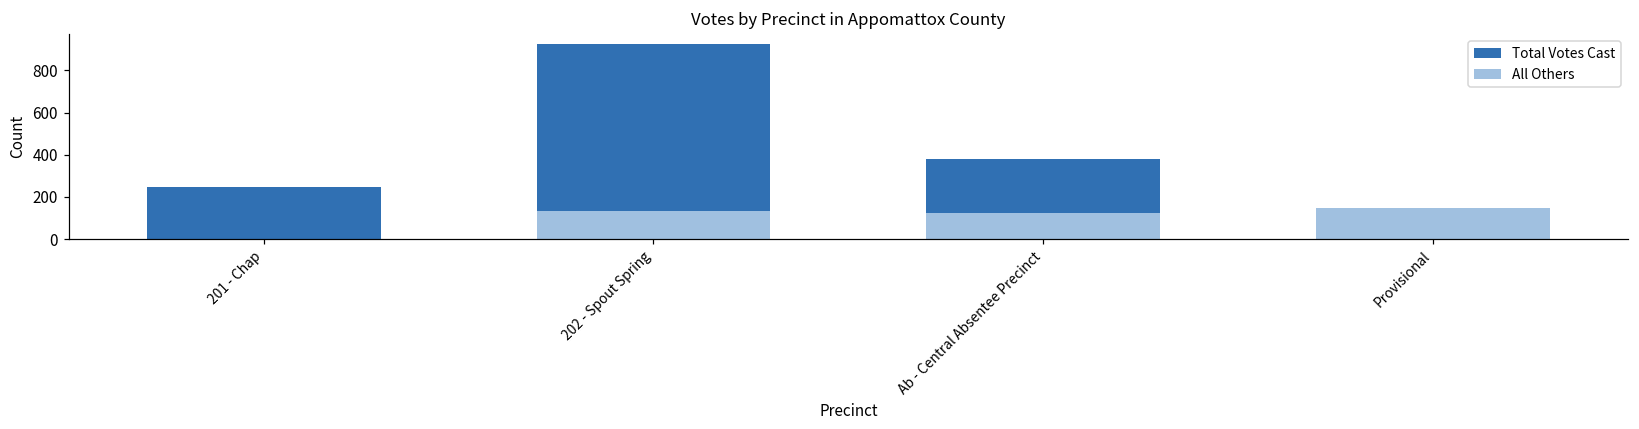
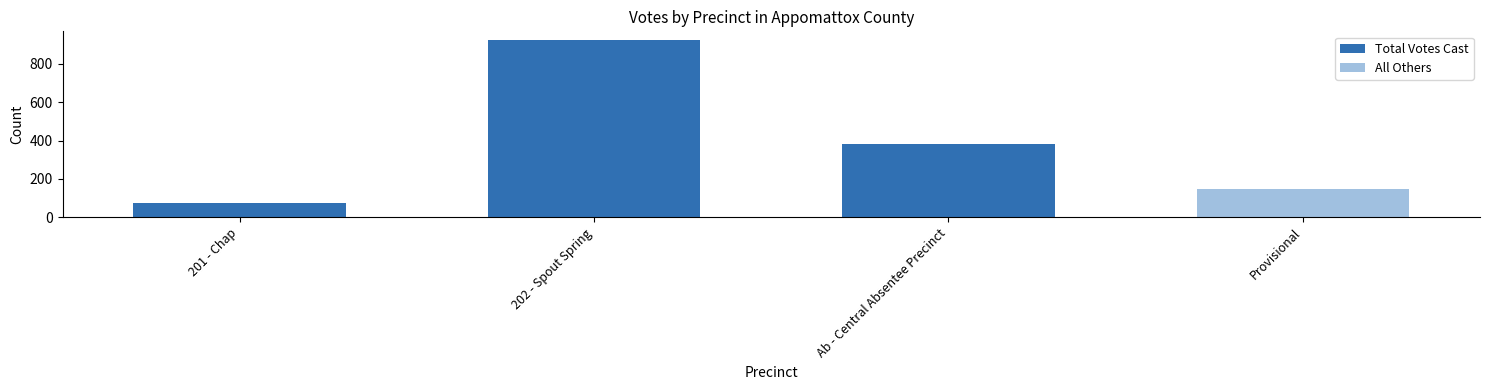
Total Votes Cast, 201 - Chap: 250 -> 80
All Others, 202 - Spout Spring: 130 -> 0
All Others, Ab - Central Absentee Precinct: 120 -> 0
